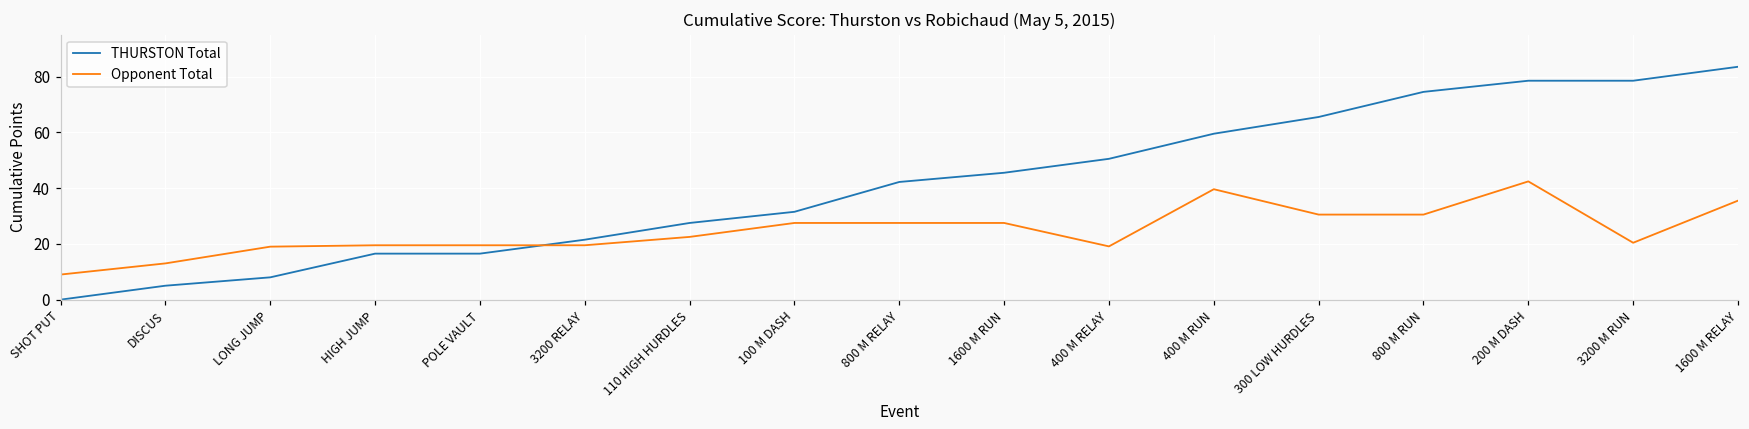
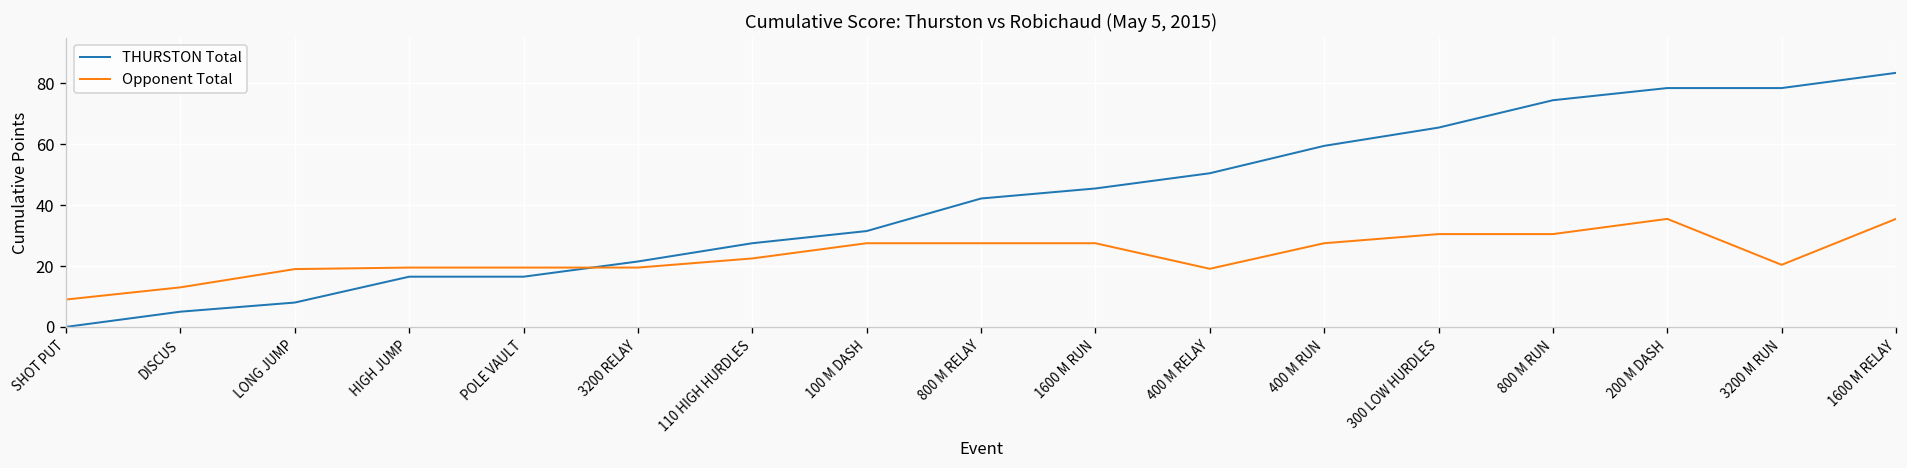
Opponent Total, 400 M RUN: 40 -> 28
Opponent Total, 200 M DASH: 42 -> 36
